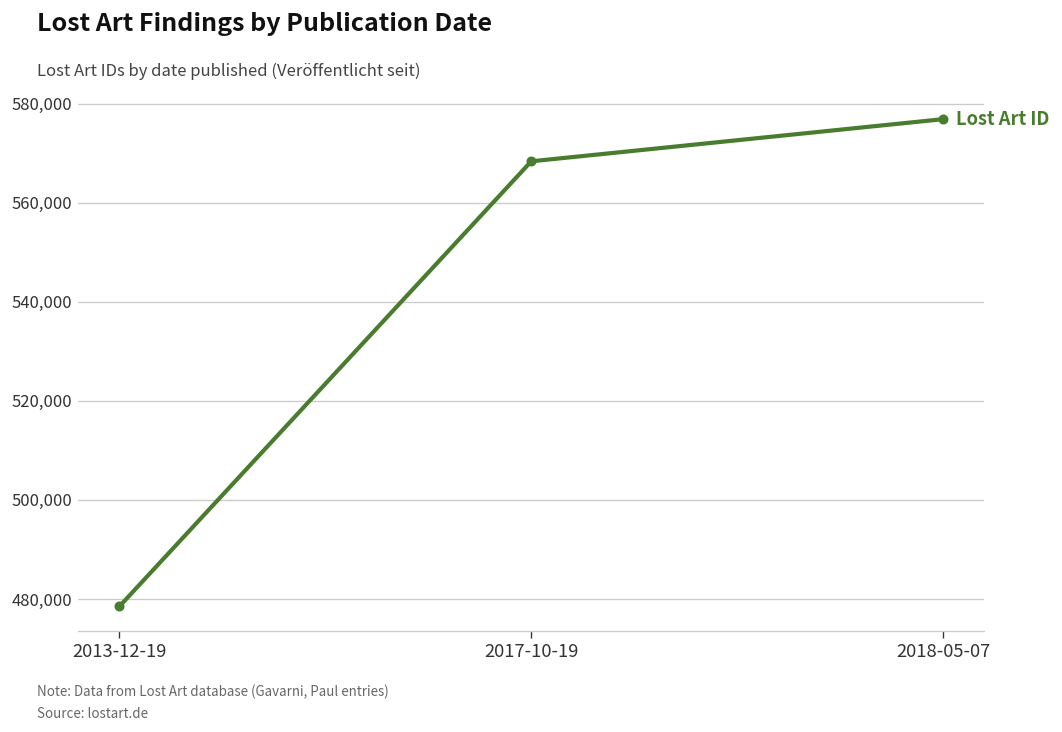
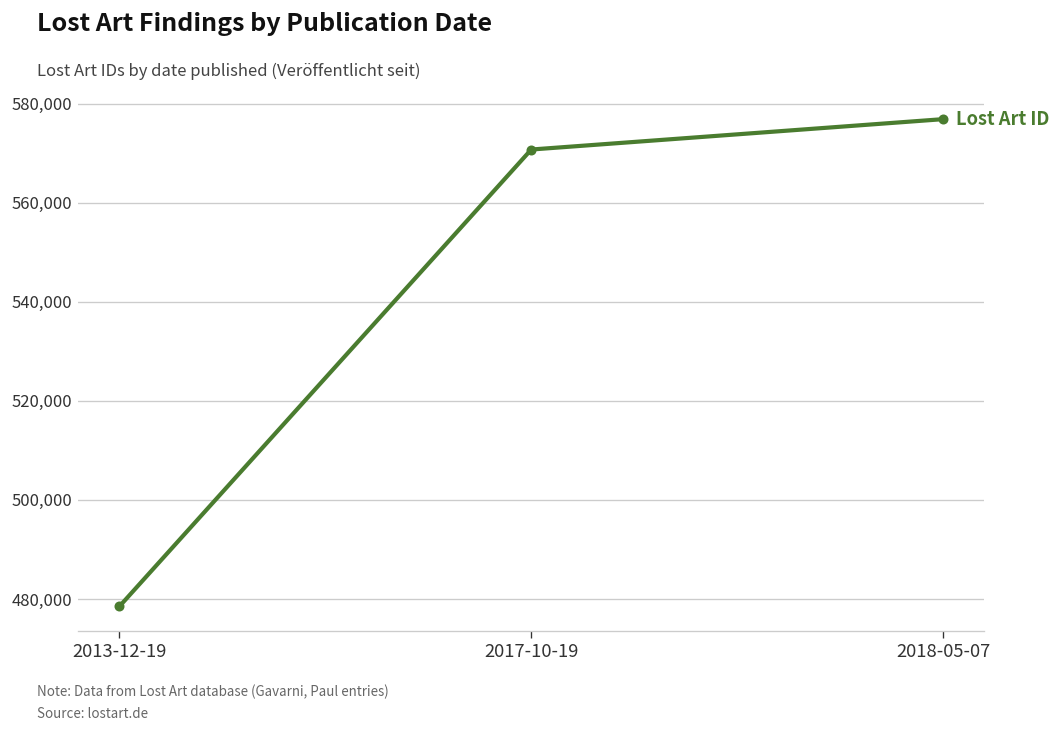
2017-10-19: 568,000 -> 571,000
